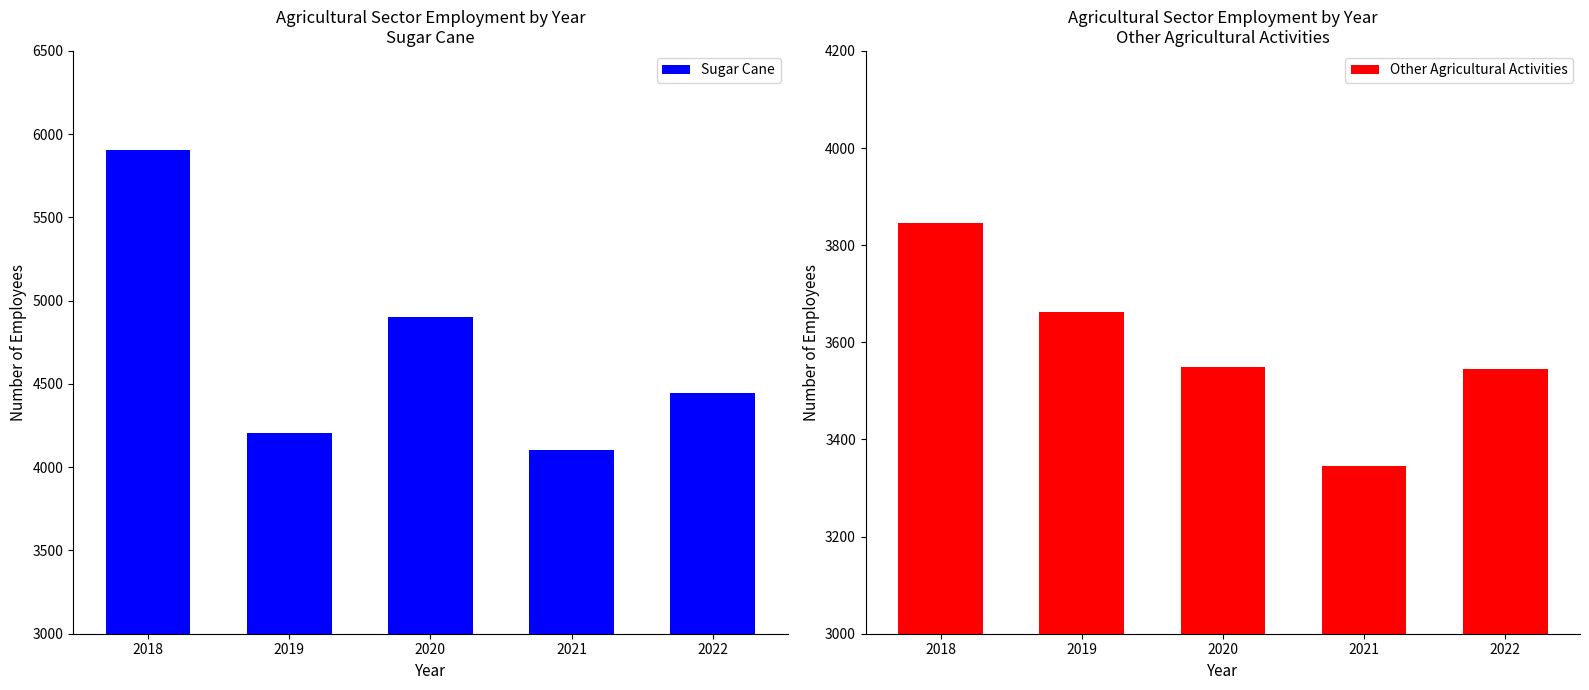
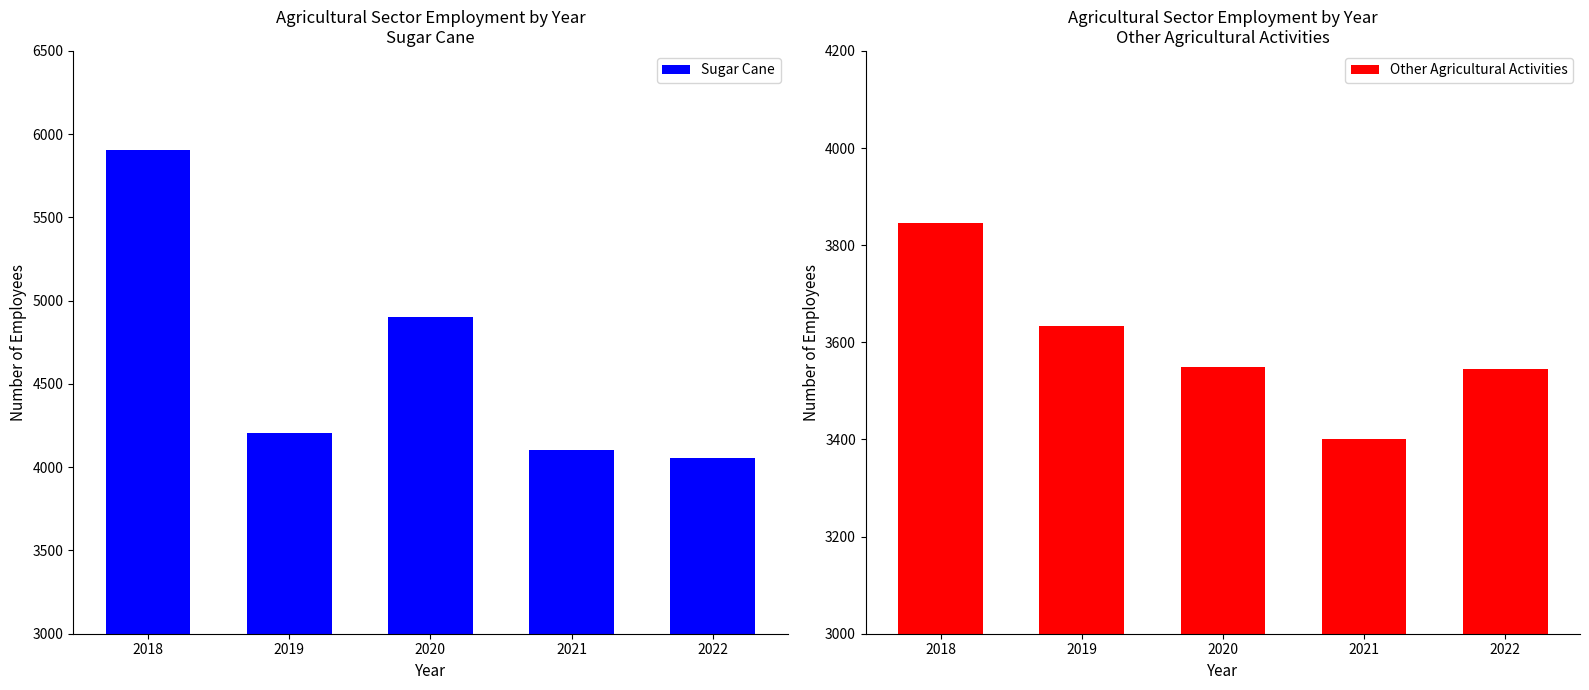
Agricultural Sector Employment by Year Sugar Cane, 2022: 4450 -> 4060
Agricultural Sector Employment by Year Other Agricultural Activities, 2019: 3660 -> 3630
Agricultural Sector Employment by Year Other Agricultural Activities, 2021: 3350 -> 3400
